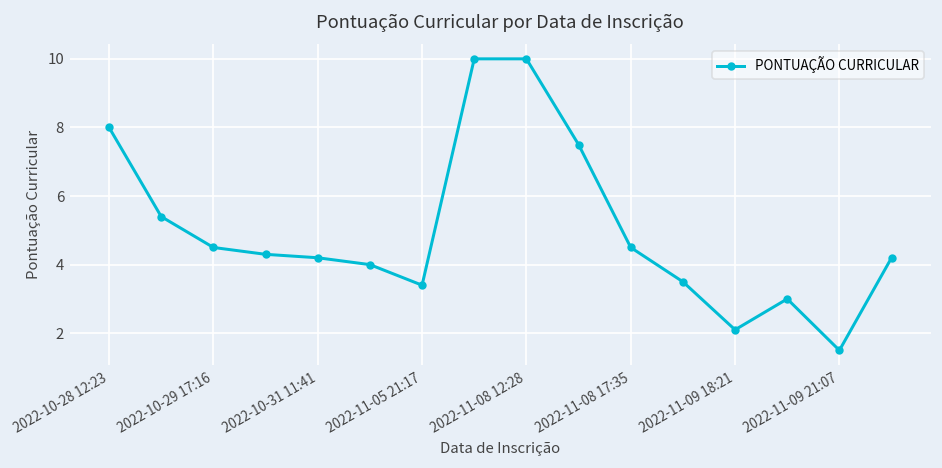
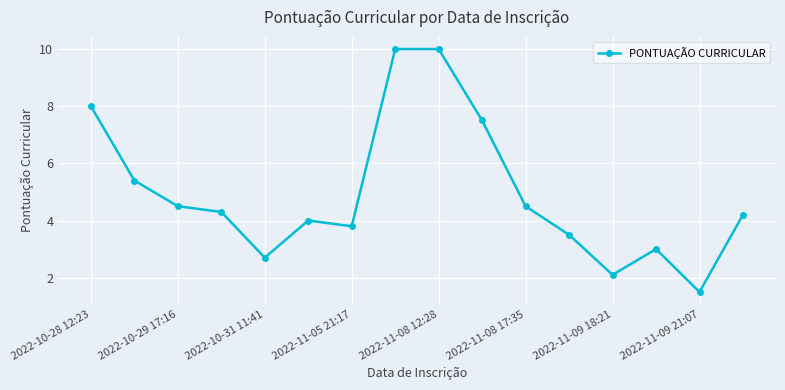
2022-10-31 11:41: 4.2 -> 2.7
2022-11-05 21:17: 3.4 -> 3.8
